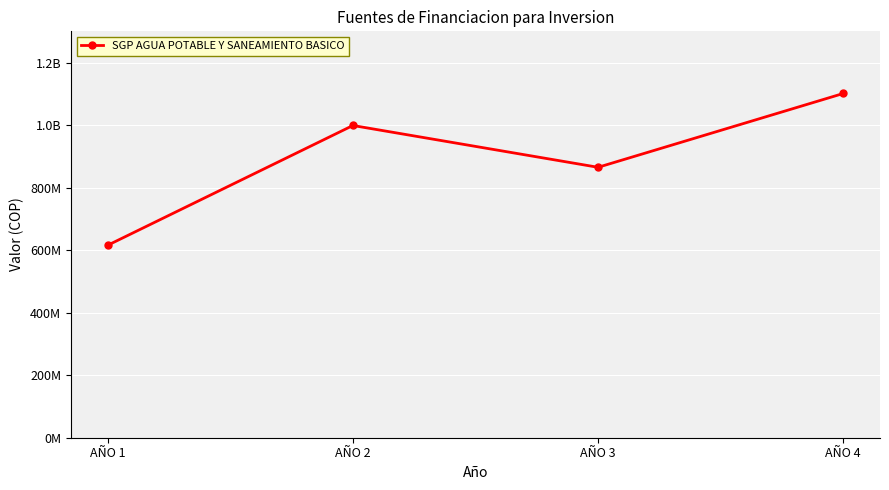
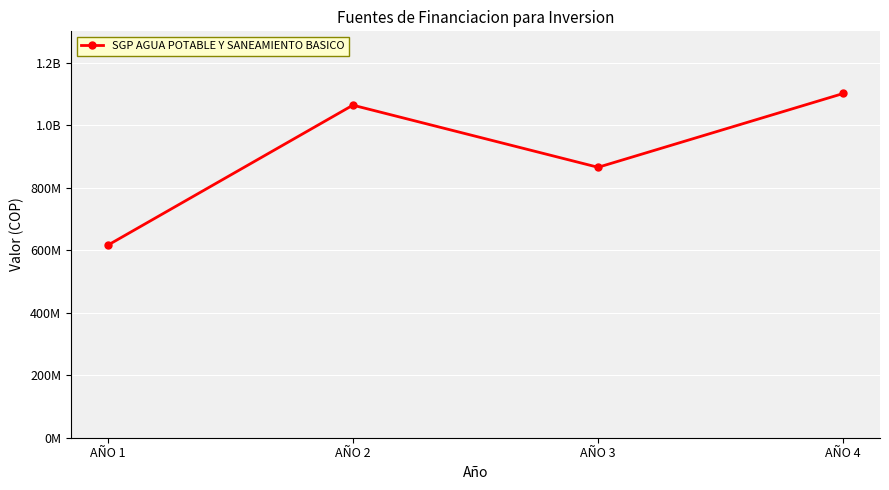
AÑO 2: 1000000000 -> 1060000000
